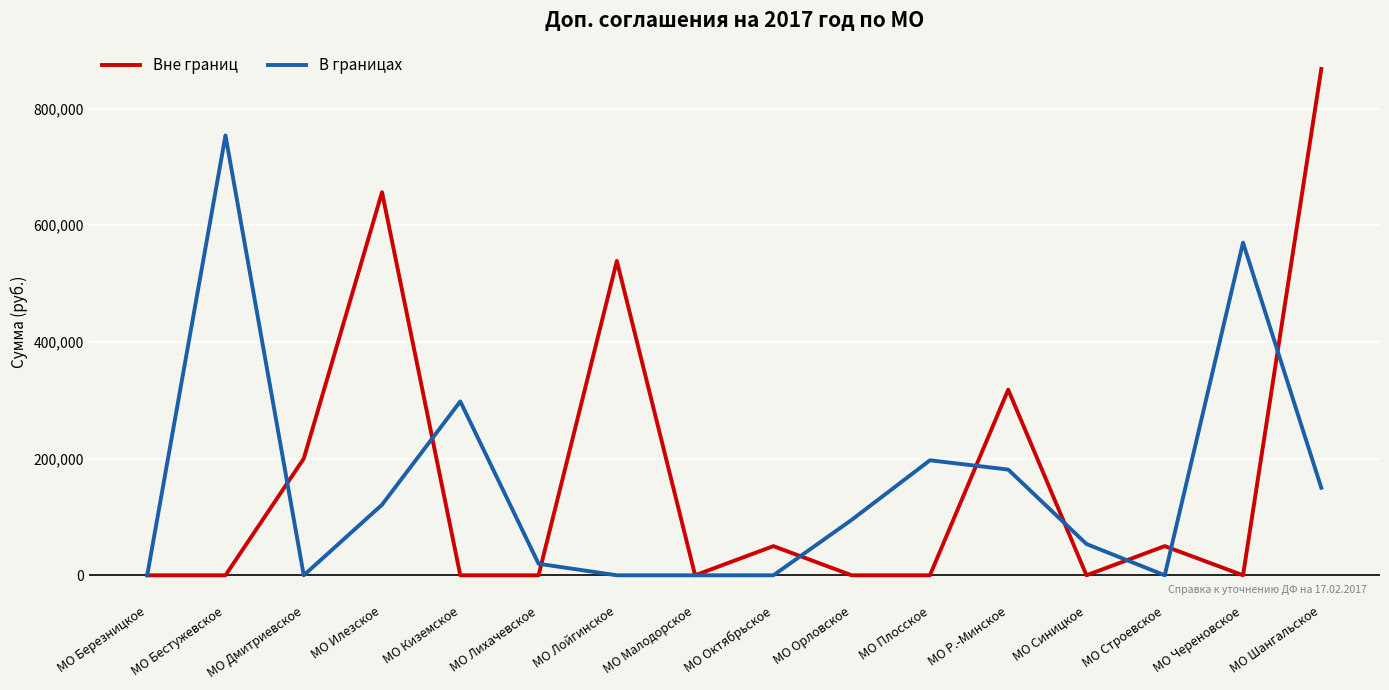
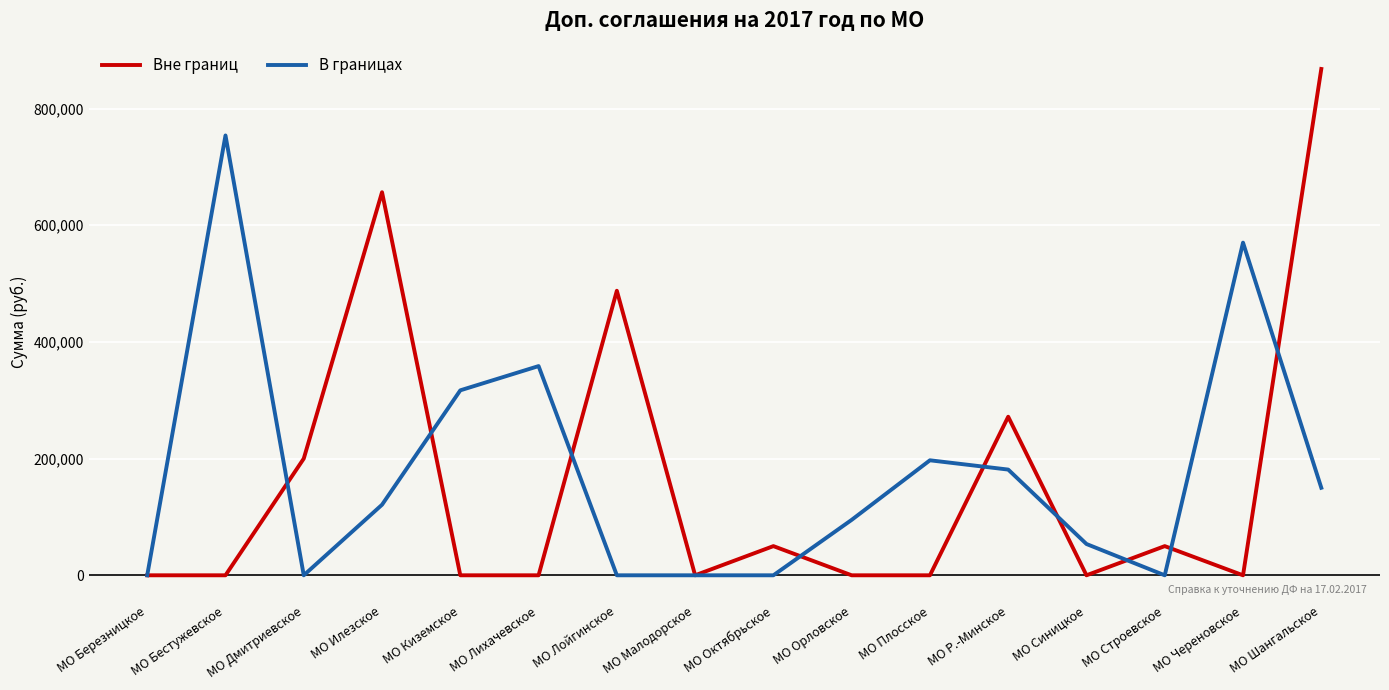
В границах, МО Киземское: 300,000 -> 320,000
В границах, МО Лихачевское: 20,000 -> 360,000
Вне границ, МО Лойгинское: 540,000 -> 490,000
Вне границ, МО Р.-Минское: 320,000 -> 270,000
